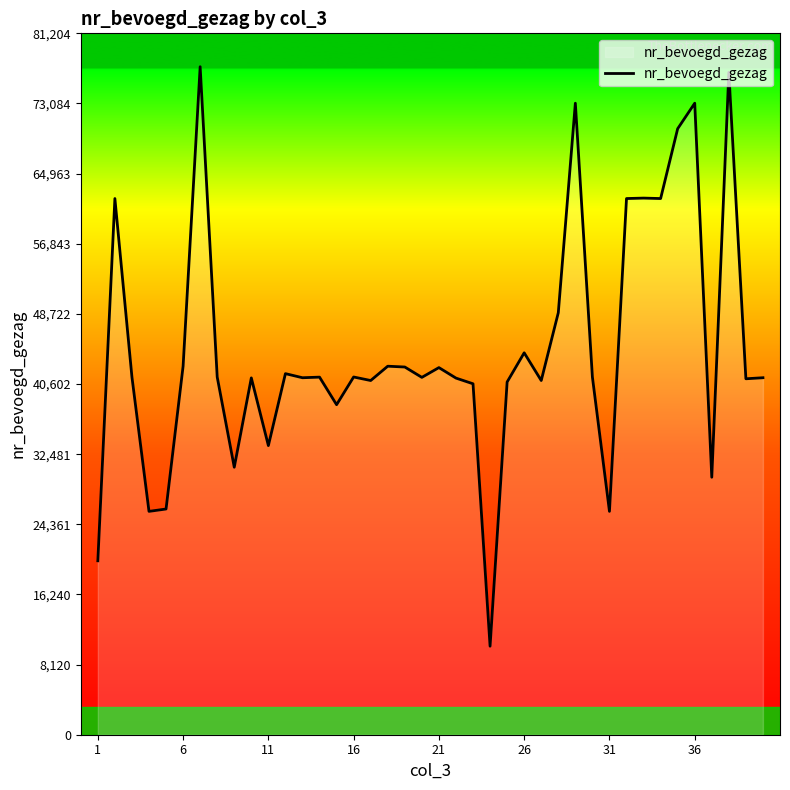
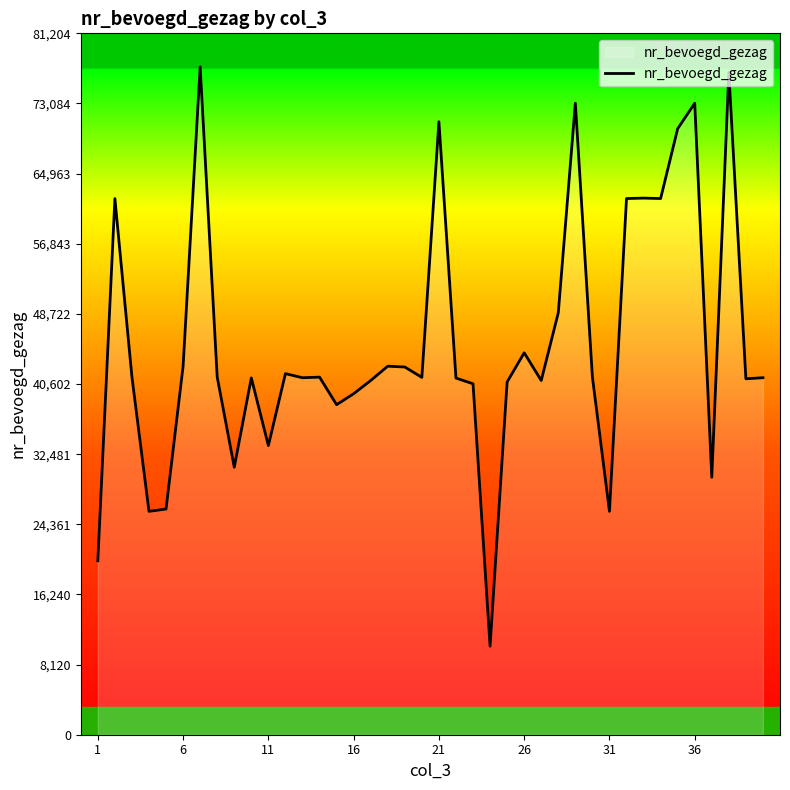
16: 41,000 -> 39,000
21: 43,000 -> 71,000
